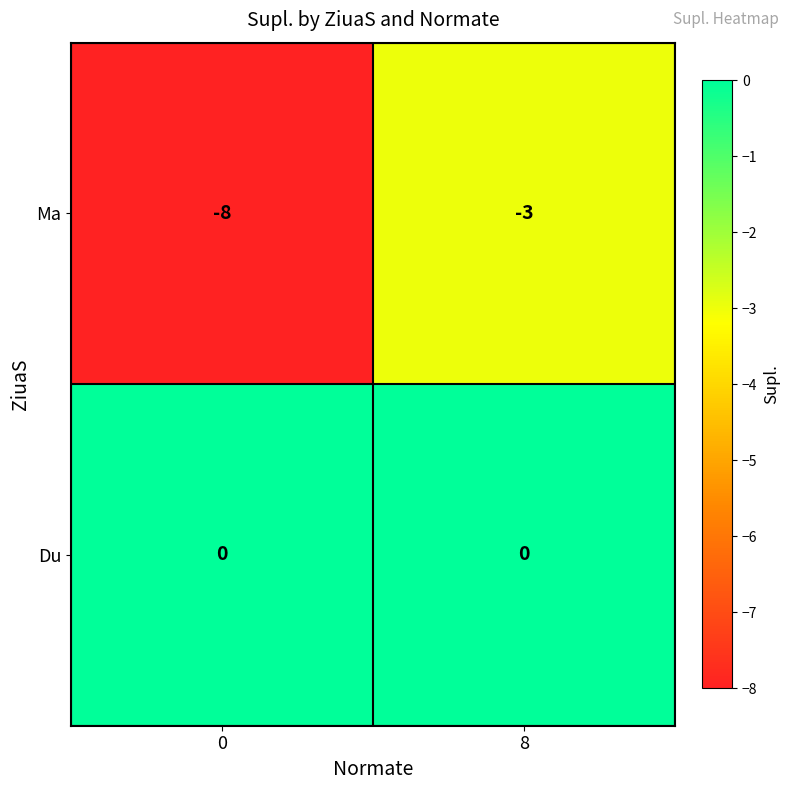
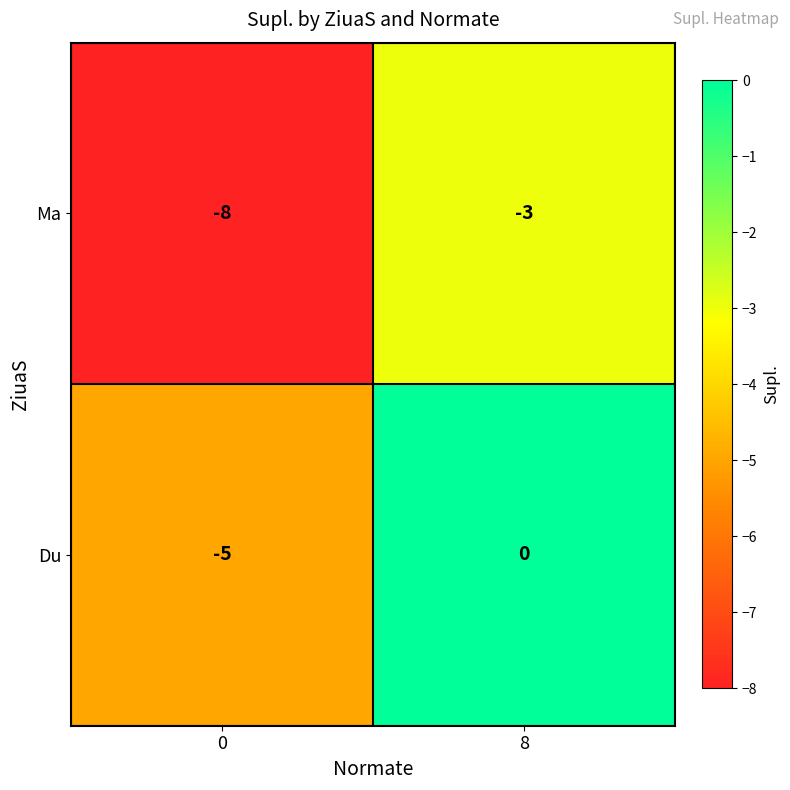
Du, 0: 0 -> -5
